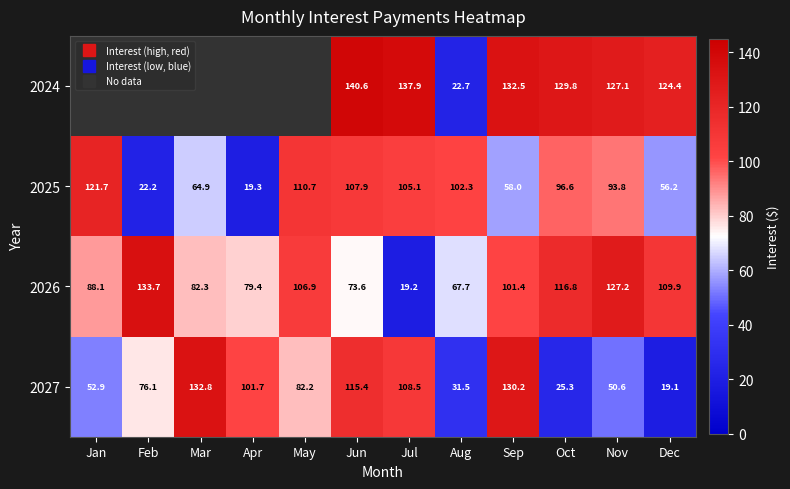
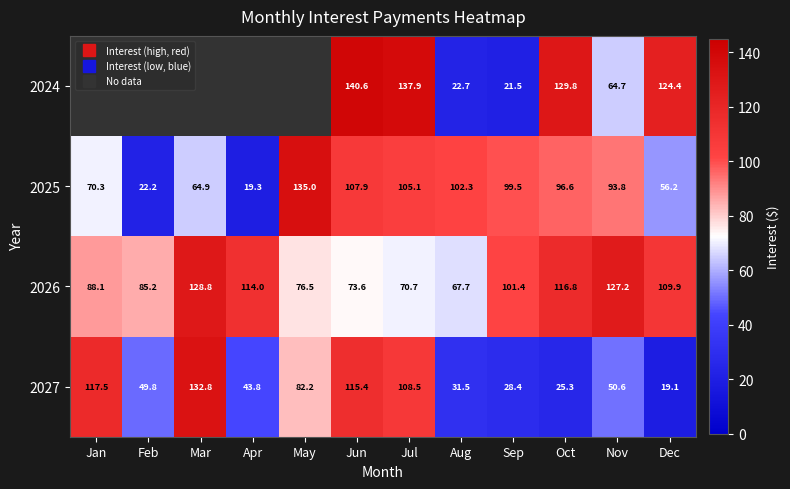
2024, Sep: 132.5 -> 21.5
2024, Nov: 127.1 -> 64.7
2025, Jan: 121.7 -> 70.3
2025, May: 110.7 -> 135.0
2025, Sep: 58.0 -> 99.5
2026, Feb: 133.7 -> 85.2
2026, Mar: 82.3 -> 128.8
2026, Apr: 79.4 -> 114.0
2026, May: 106.9 -> 76.5
2026, Jul: 19.2 -> 70.7
2027, Jan: 52.9 -> 117.5
2027, Feb: 76.1 -> 49.8
2027, Apr: 101.7 -> 43.8
2027, Sep: 130.2 -> 28.4
